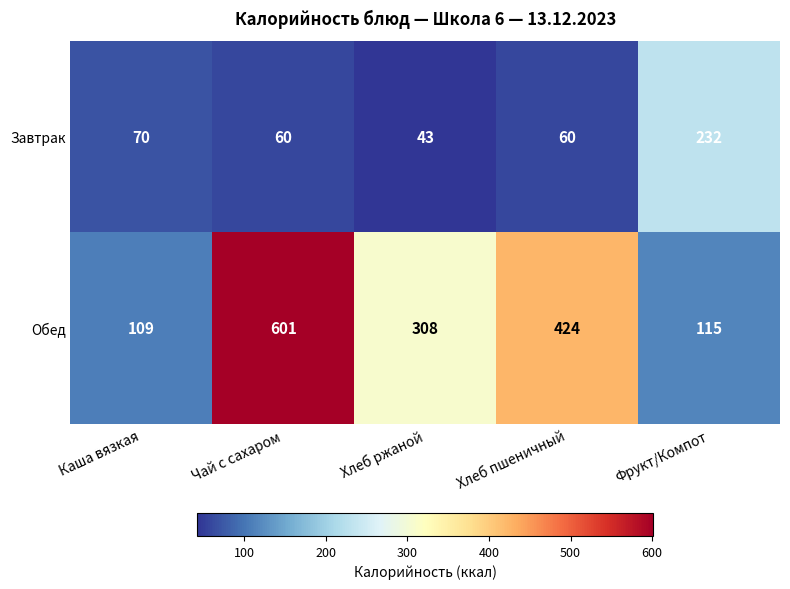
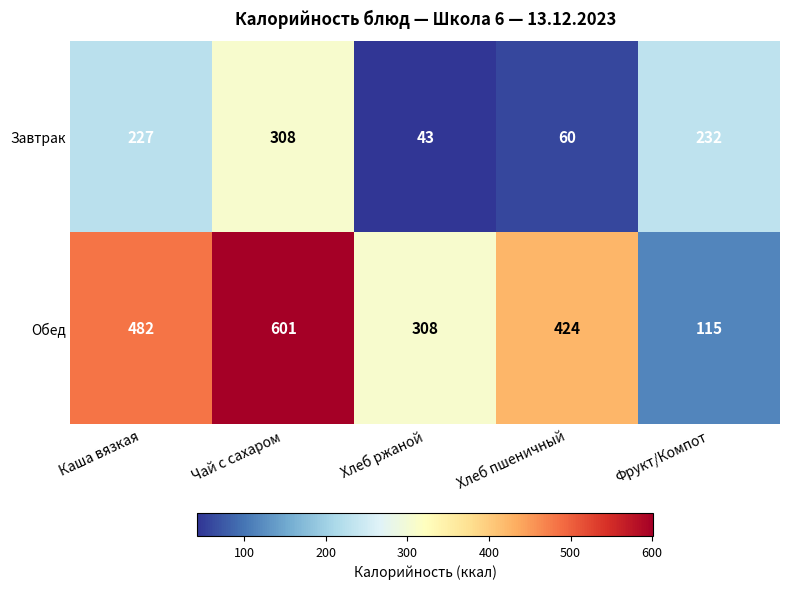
Завтрак, Каша вязкая: 70 -> 227
Завтрак, Чай с сахаром: 60 -> 308
Обед, Каша вязкая: 109 -> 482
